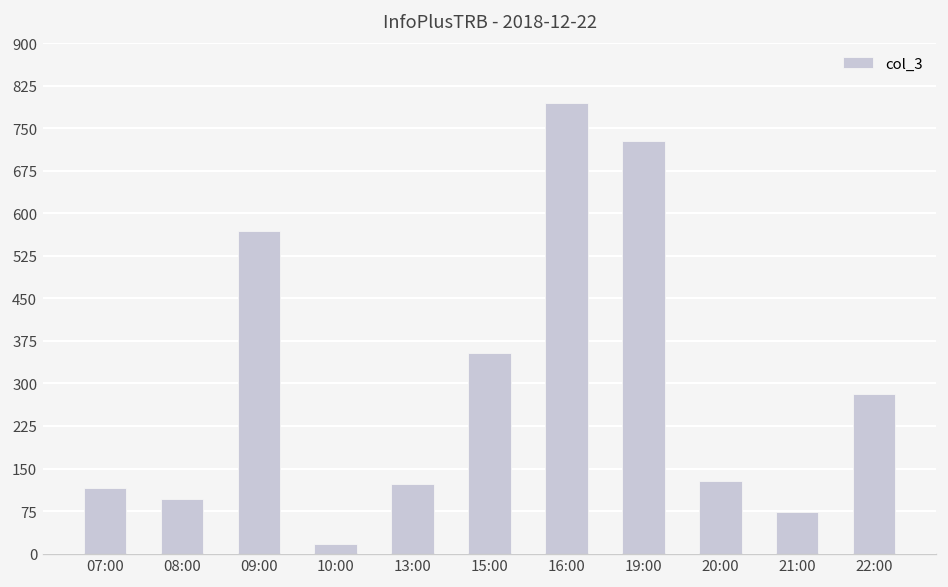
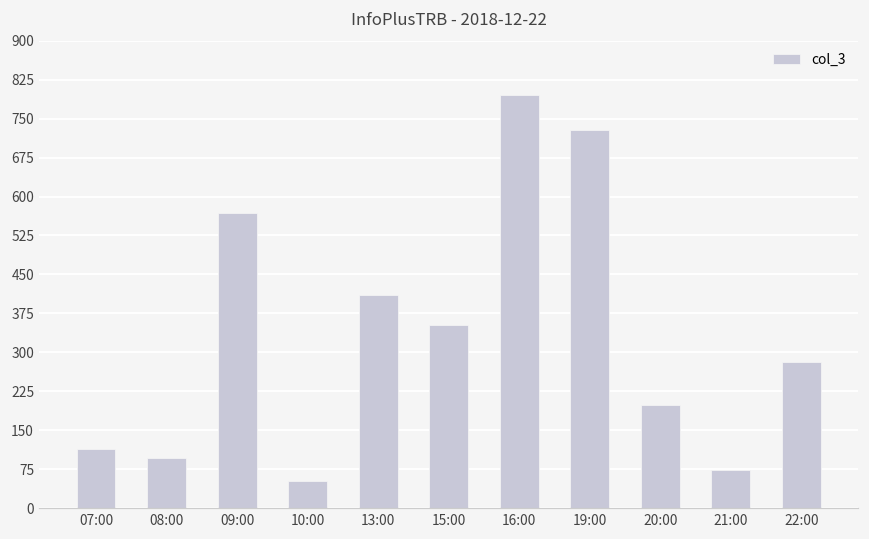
10:00: 20 -> 50
13:00: 120 -> 410
20:00: 130 -> 200
